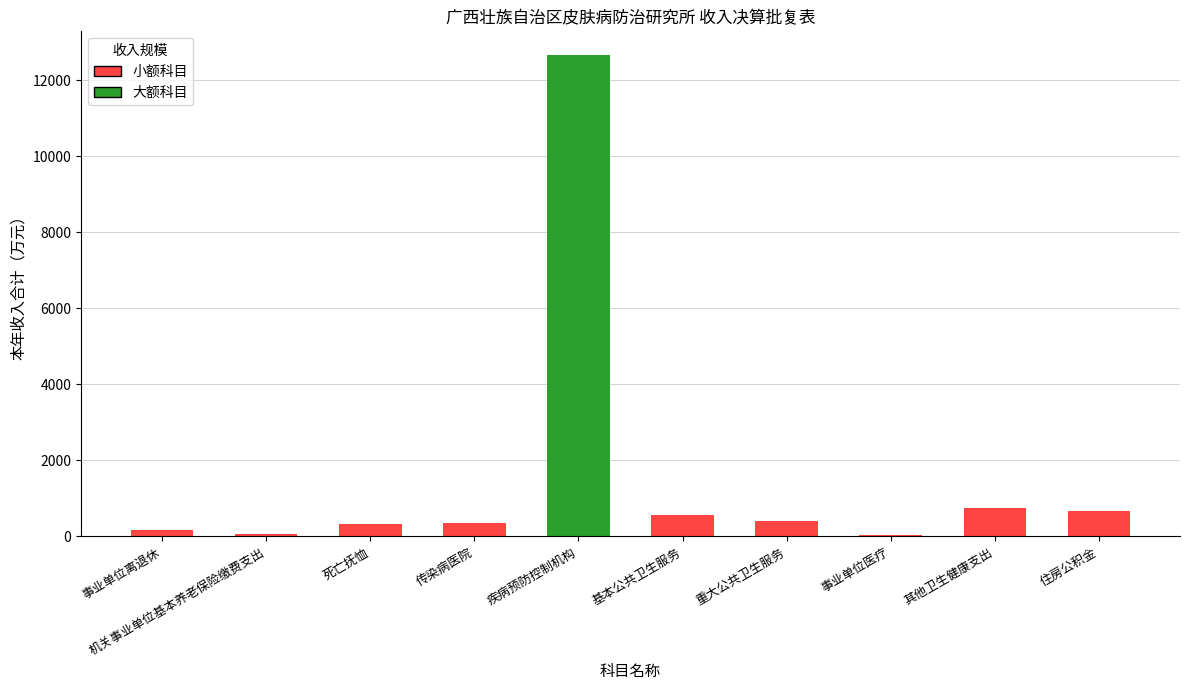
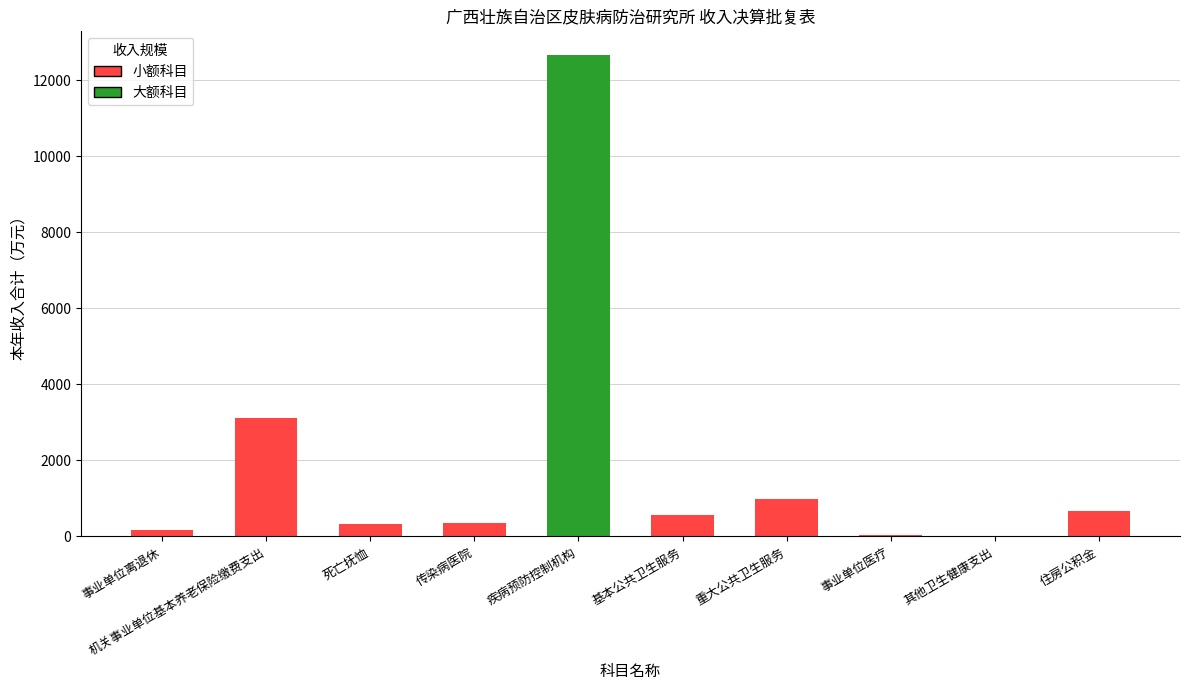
机关事业单位基本养老保险缴费支出: 100 -> 3100
重大公共卫生服务: 400 -> 1000
其他卫生健康支出: 800 -> 0
